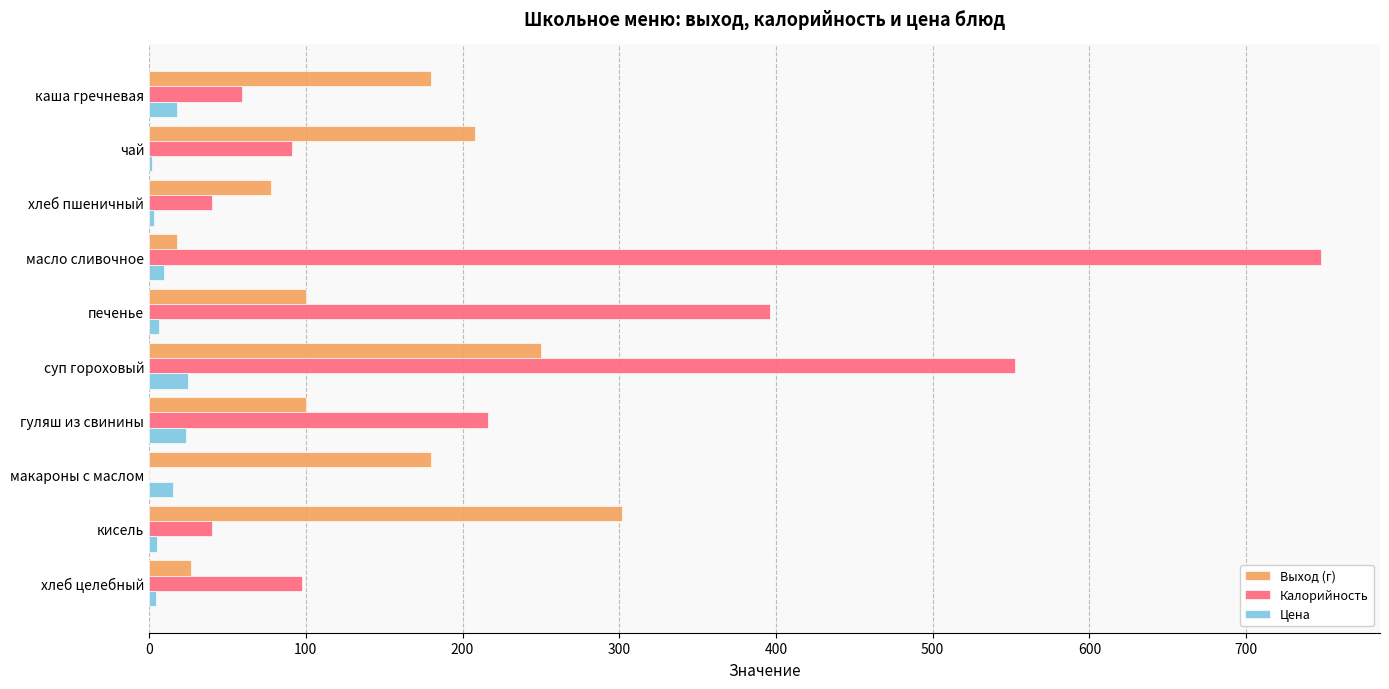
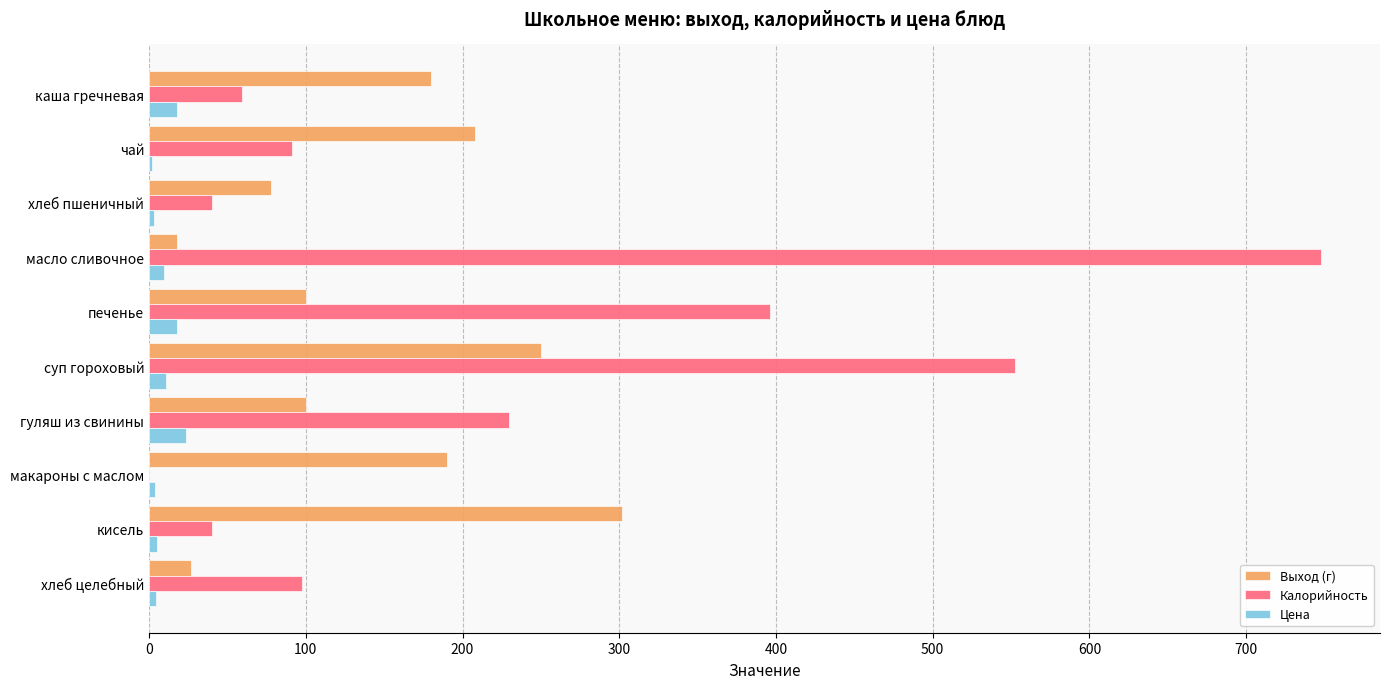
Цена, печенье: 7 -> 18
Цена, суп гороховый: 25 -> 11
Калорийность, гуляш из свинины: 216 -> 230
Выход (г), макароны с маслом: 180 -> 190
Цена, макароны с маслом: 15 -> 4
